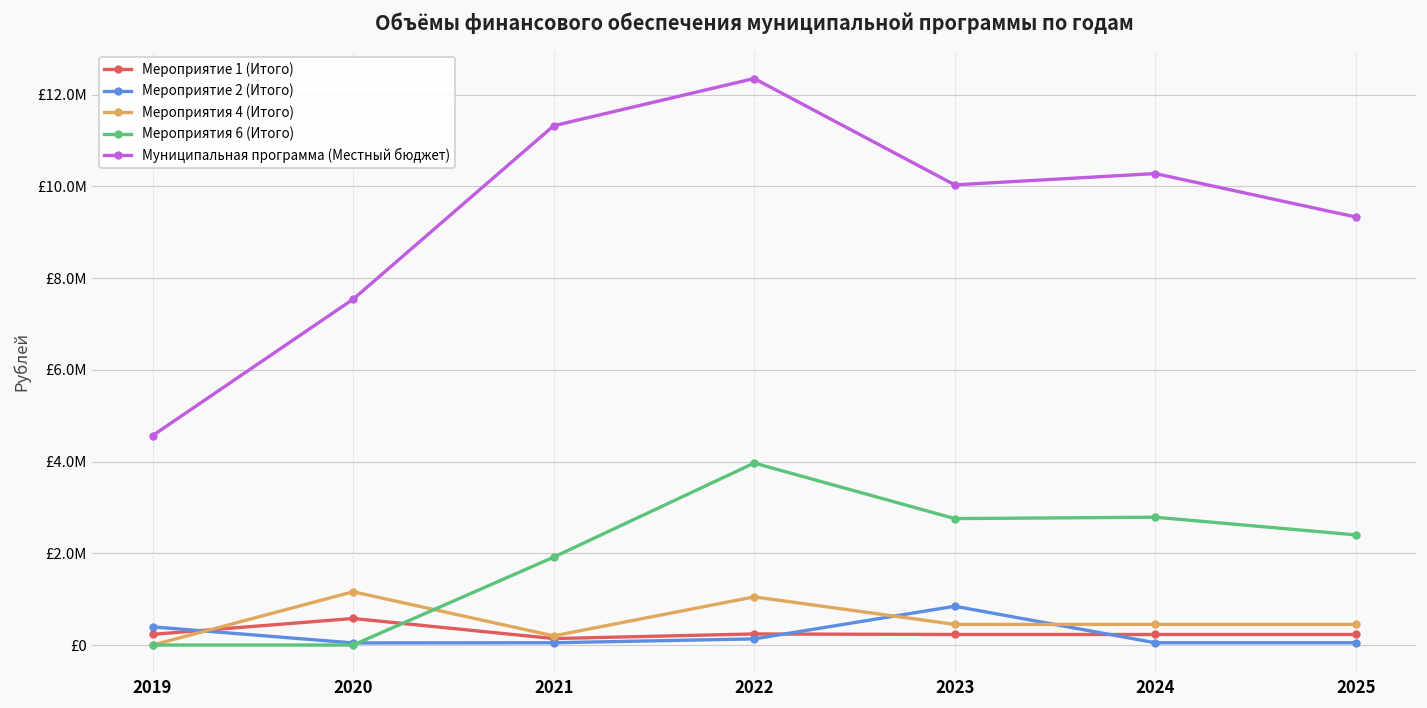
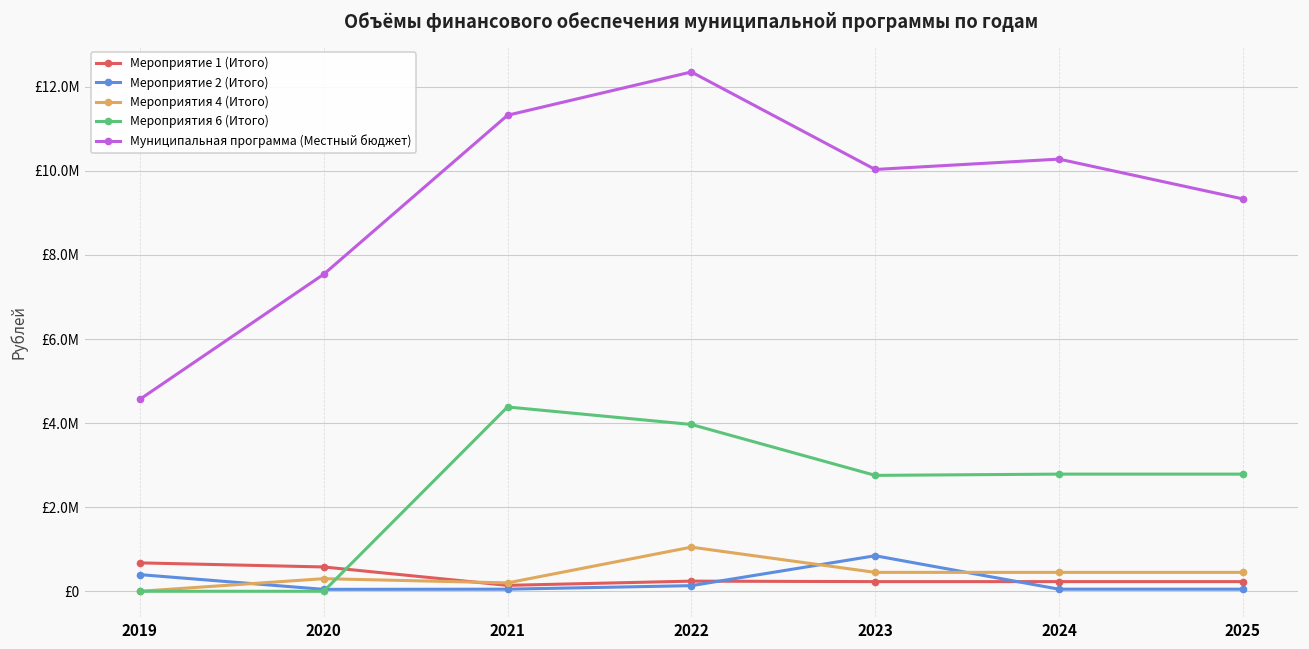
Мероприятие 1 (Итого), 2019: £200000 -> £700000
Мероприятия 4 (Итого), 2020: £1200000 -> £300000
Мероприятия 6 (Итого), 2021: £1900000 -> £4400000
Мероприятия 6 (Итого), 2025: £2400000 -> £2800000
